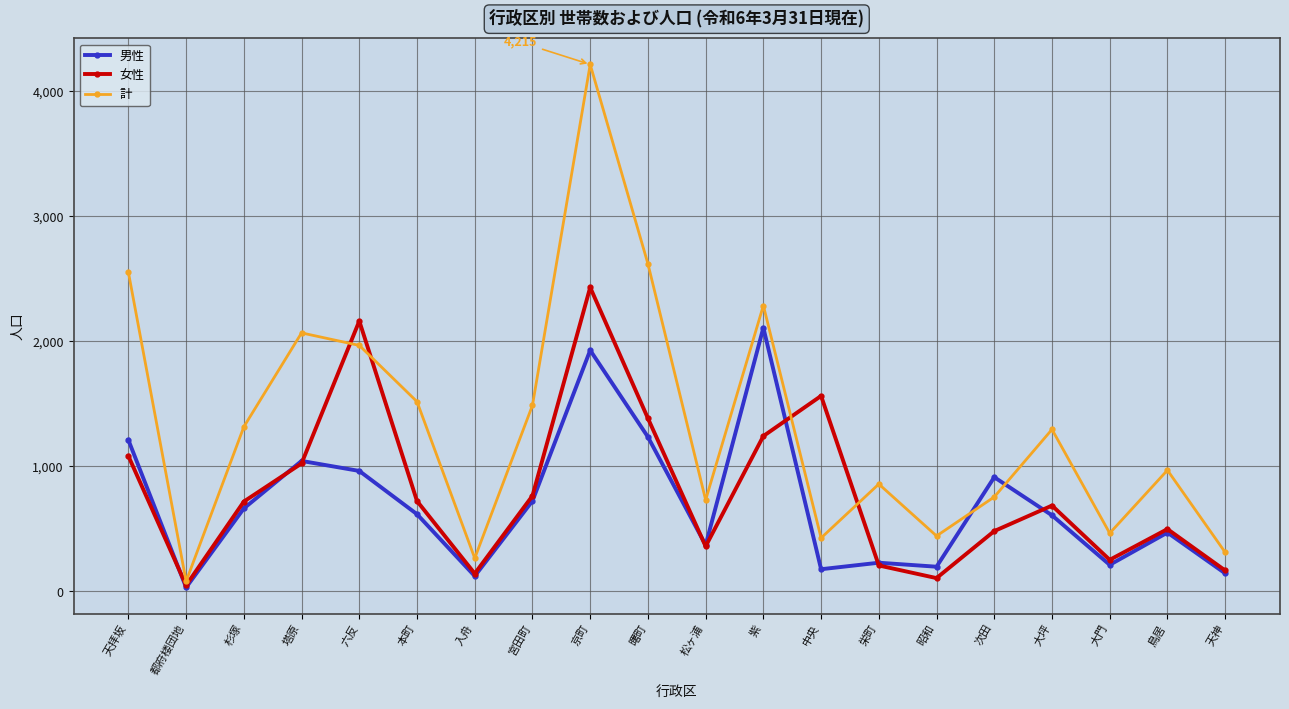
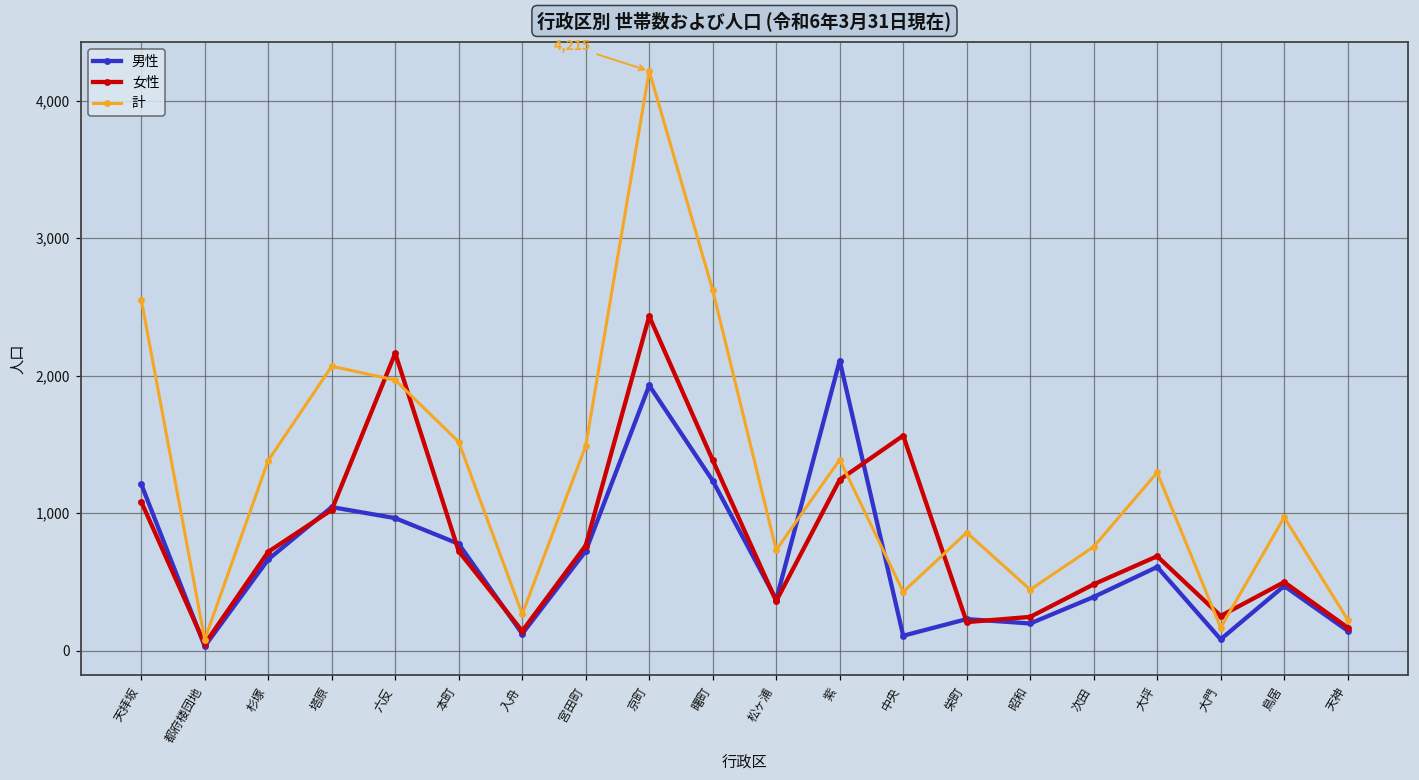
計, 杉塚: 1,320 -> 1,380
男性, 本町: 620 -> 780
計, 紫: 2,290 -> 1,390
男性, 中央: 180 -> 110
女性, 昭和: 110 -> 250
男性, 次田: 910 -> 390
男性, 大門: 210 -> 80
計, 大門: 470 -> 170
計, 天神: 310 -> 230
